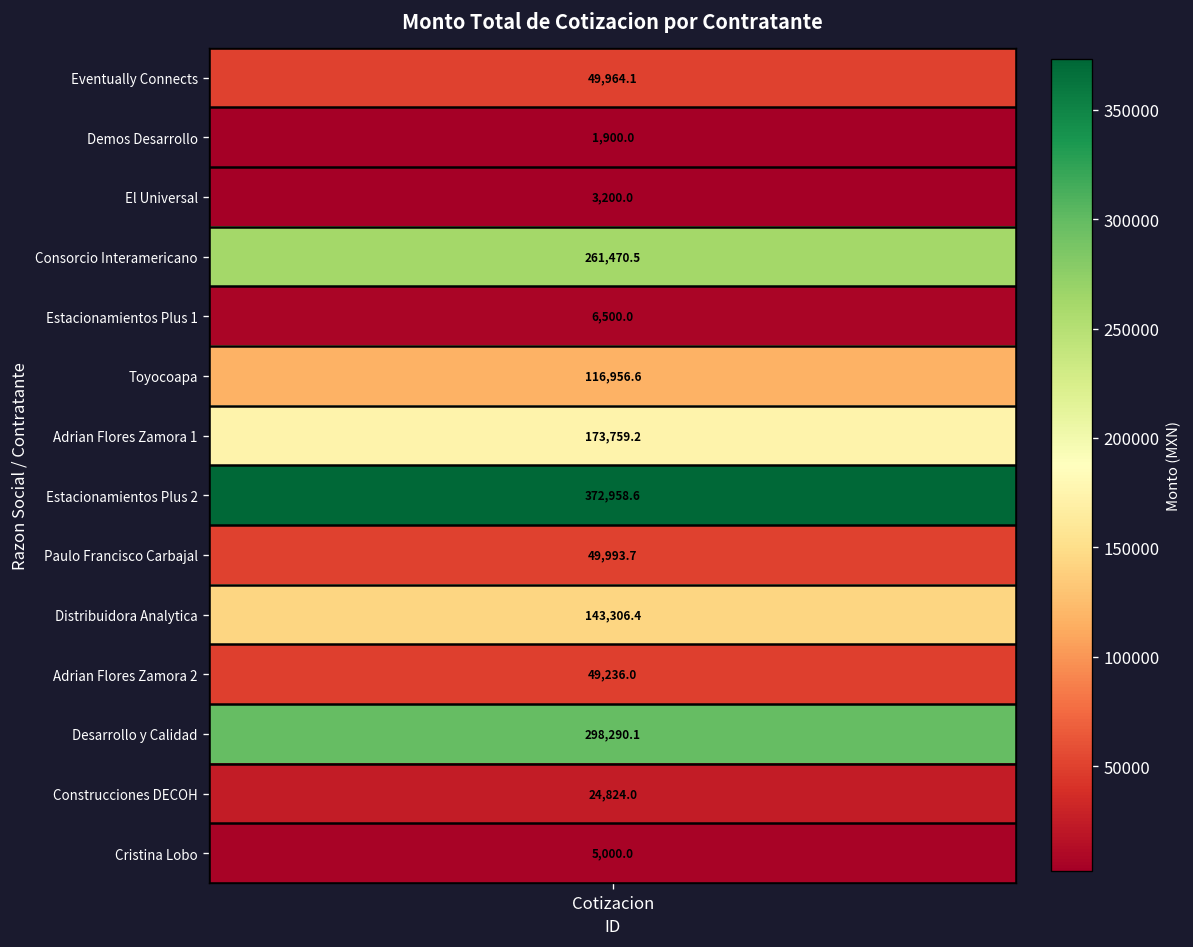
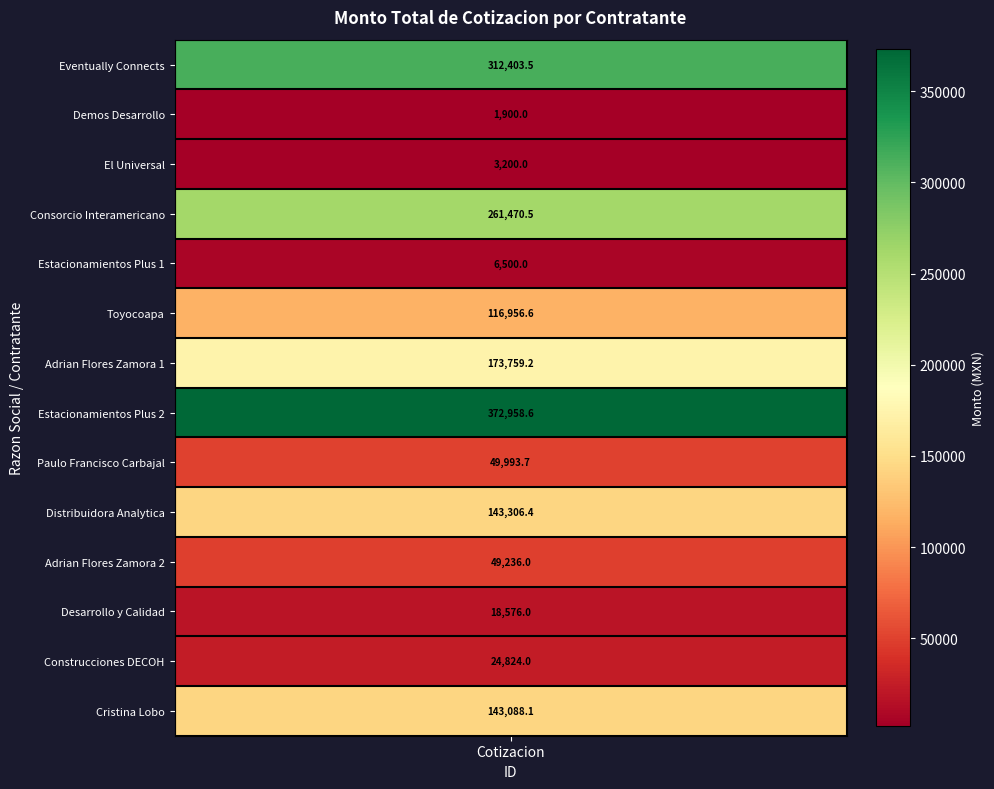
Eventually Connects, Cotizacion: 49,964.1 -> 312,403.5
Desarrollo y Calidad, Cotizacion: 298,290.1 -> 18,576.0
Cristina Lobo, Cotizacion: 5,000.0 -> 143,088.1
